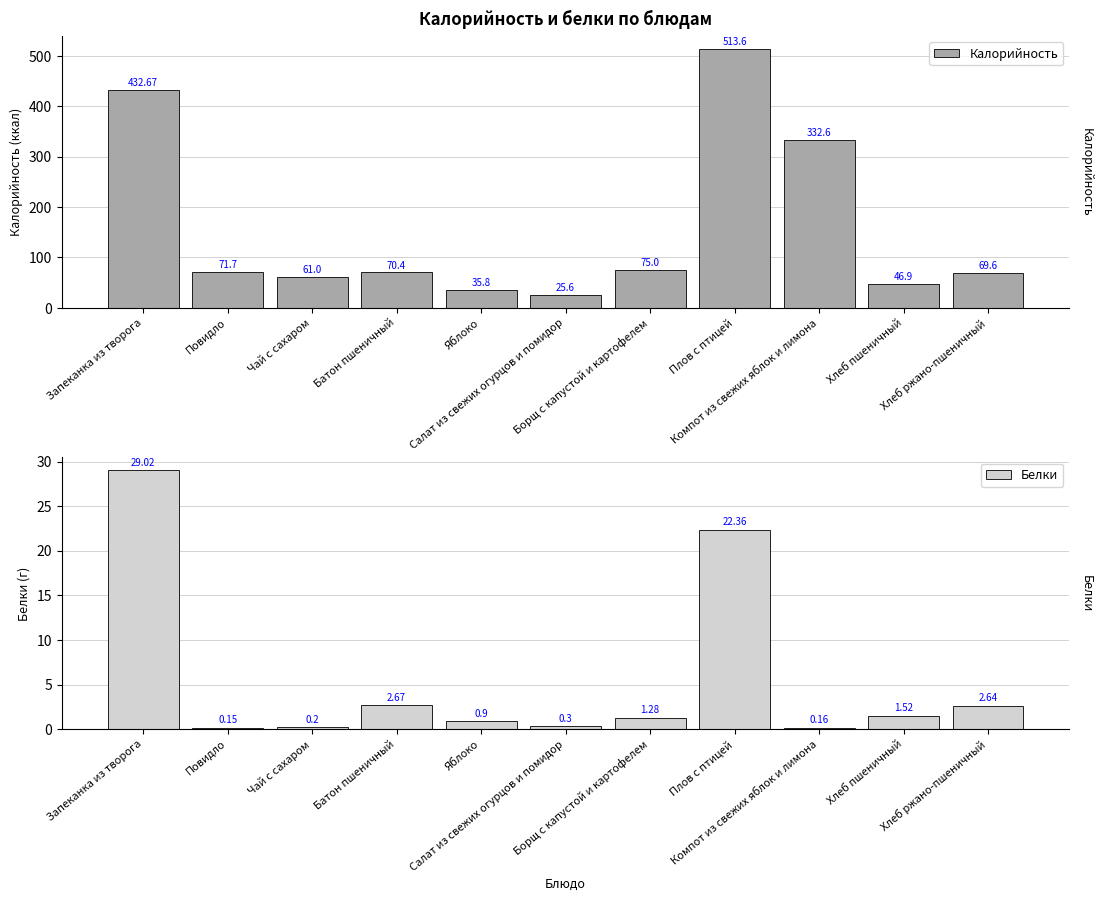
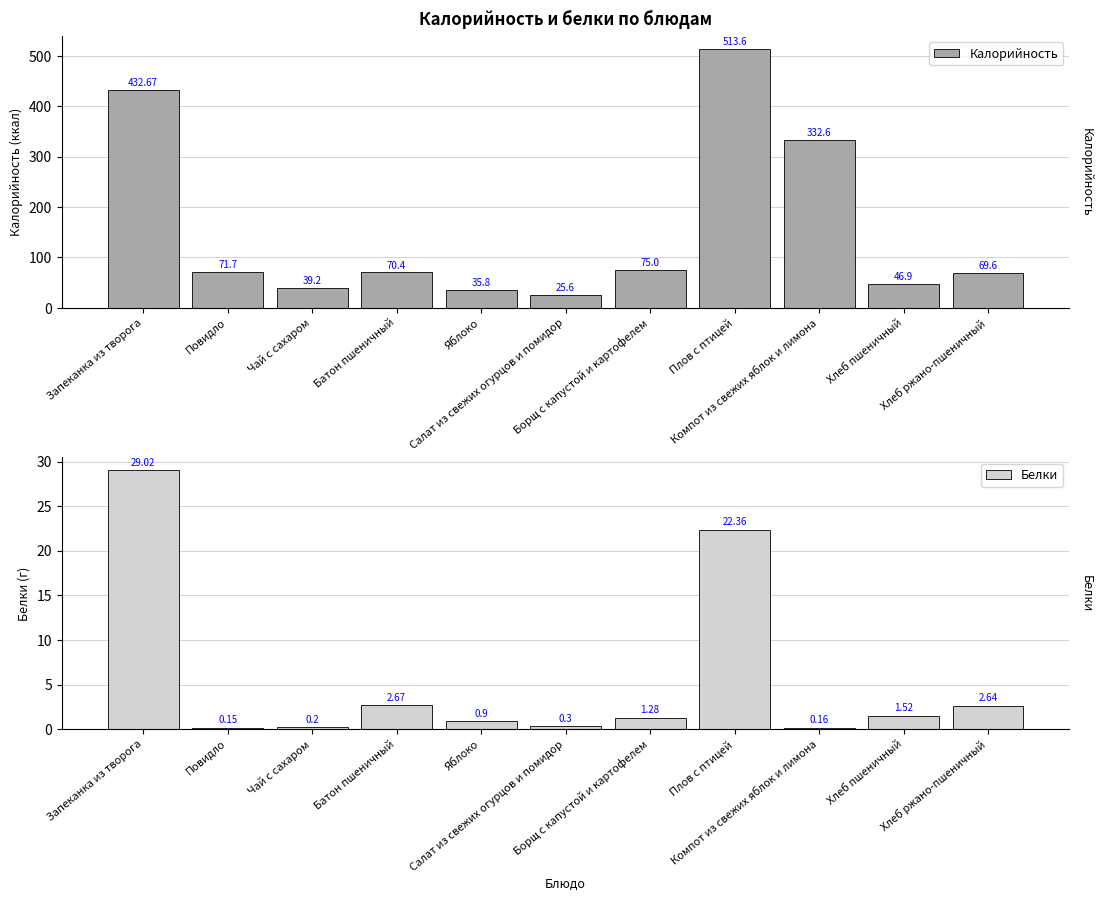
Калорийность и белки по блюдам, Чай с сахаром: 61.0 -> 39.2
